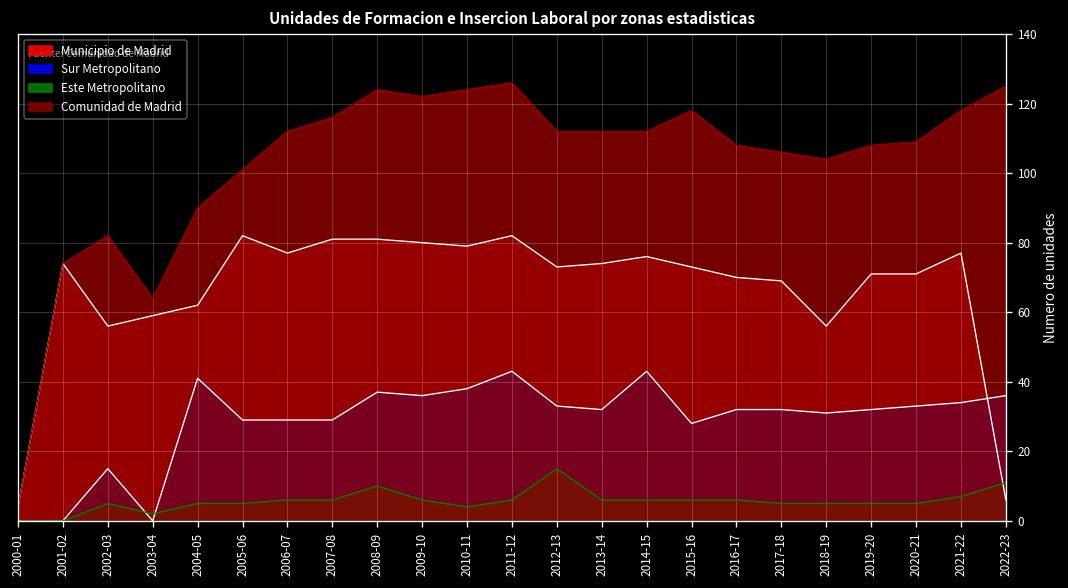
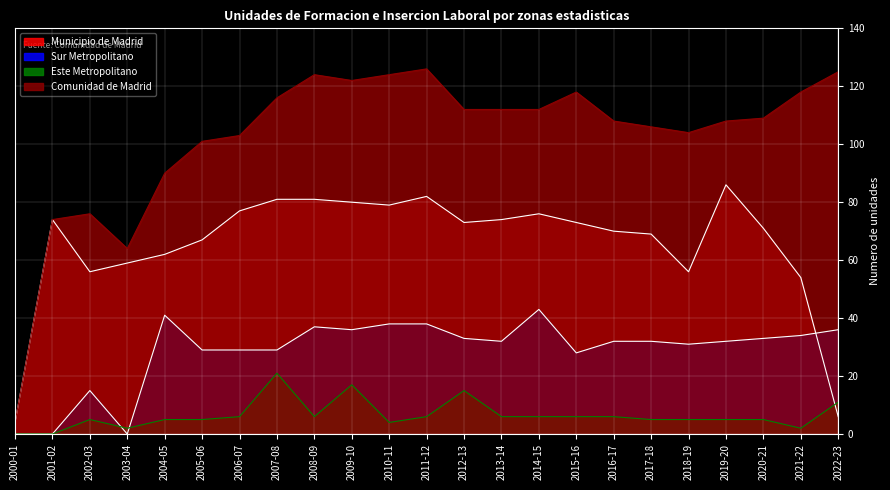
Comunidad de Madrid, 2002-03: 82 -> 76
Municipio de Madrid, 2005-06: 82 -> 67
Comunidad de Madrid, 2006-07: 112 -> 103
Este Metropolitano, 2007-08: 6 -> 21
Este Metropolitano, 2008-09: 10 -> 6
Este Metropolitano, 2009-10: 6 -> 17
Sur Metropolitano, 2011-12: 43 -> 38
Municipio de Madrid, 2019-20: 71 -> 86
Municipio de Madrid, 2021-22: 77 -> 54
Este Metropolitano, 2021-22: 7 -> 2
